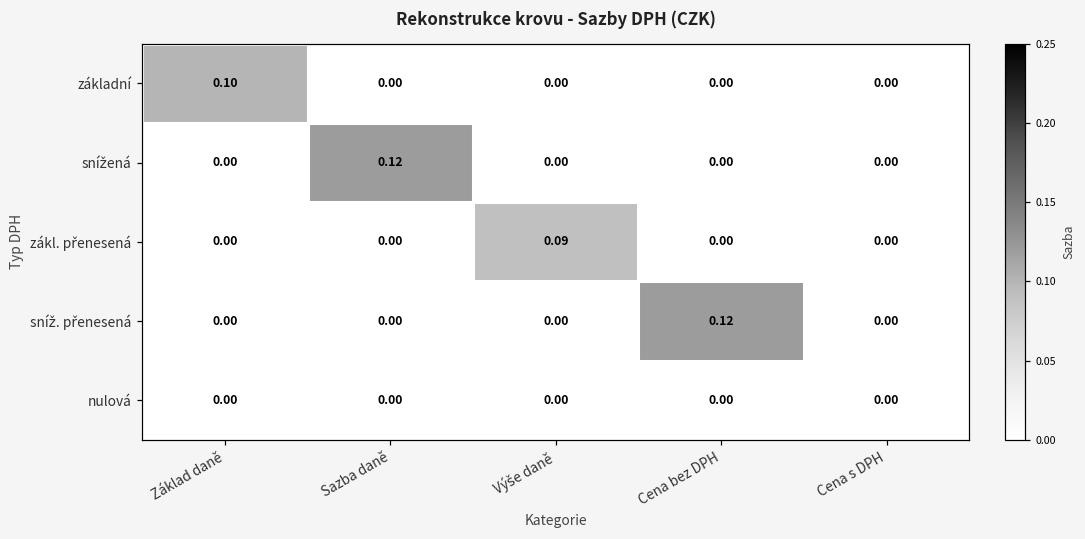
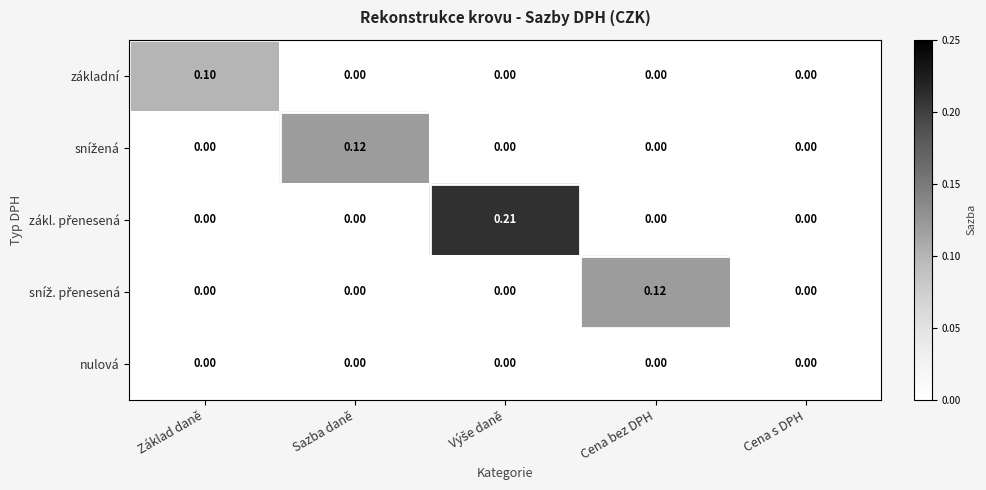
zákl. přenesená, Výše daně: 0.09 -> 0.21
